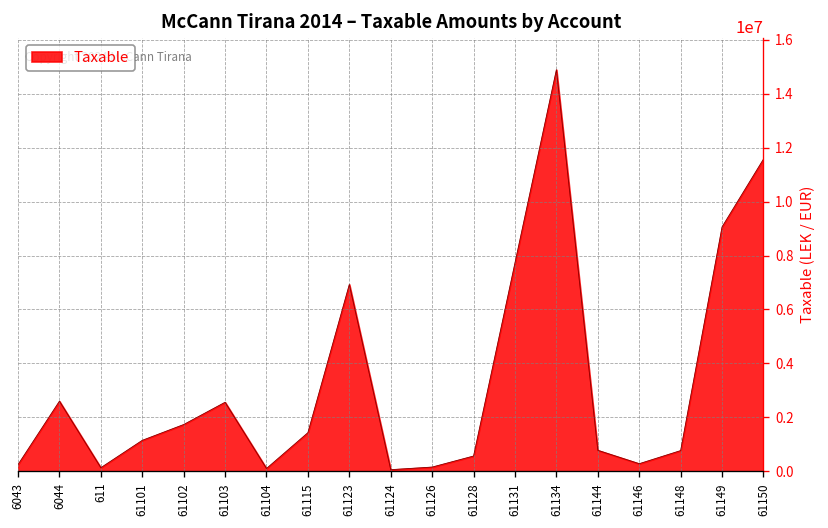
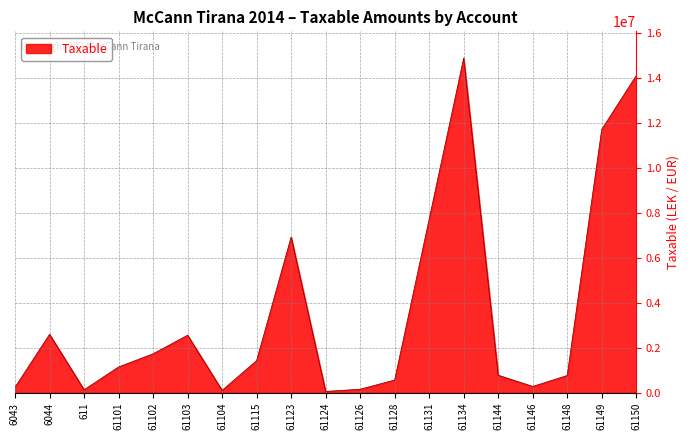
61149: 9100000 -> 11700000
61150: 11600000 -> 14100000
